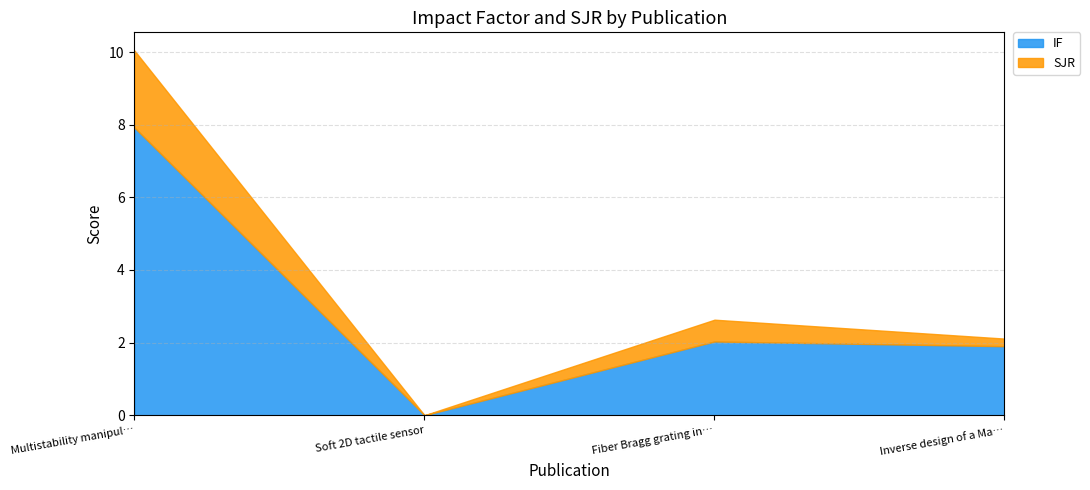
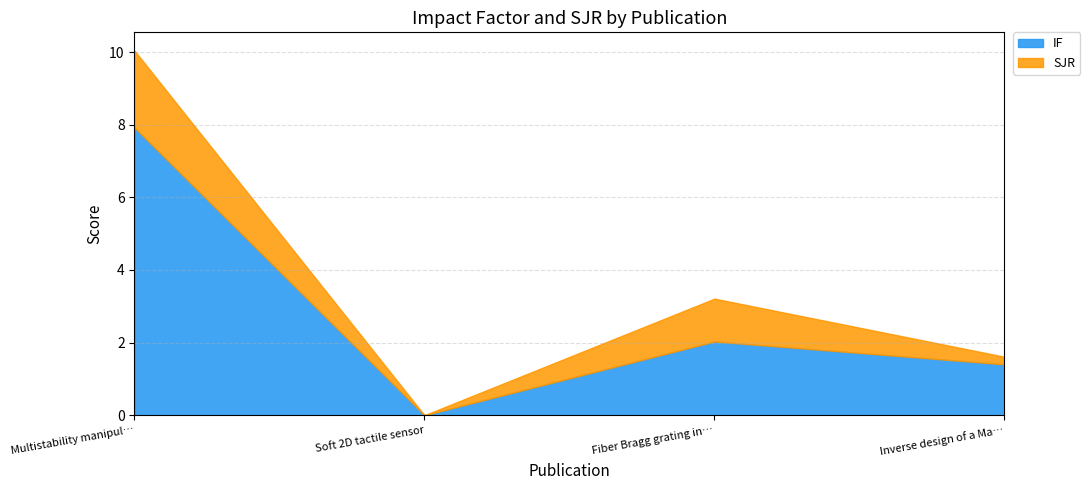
SJR, Fiber Bragg grating in…: 0.6 -> 1.2
IF, Inverse design of a Ma…: 1.9 -> 1.4
